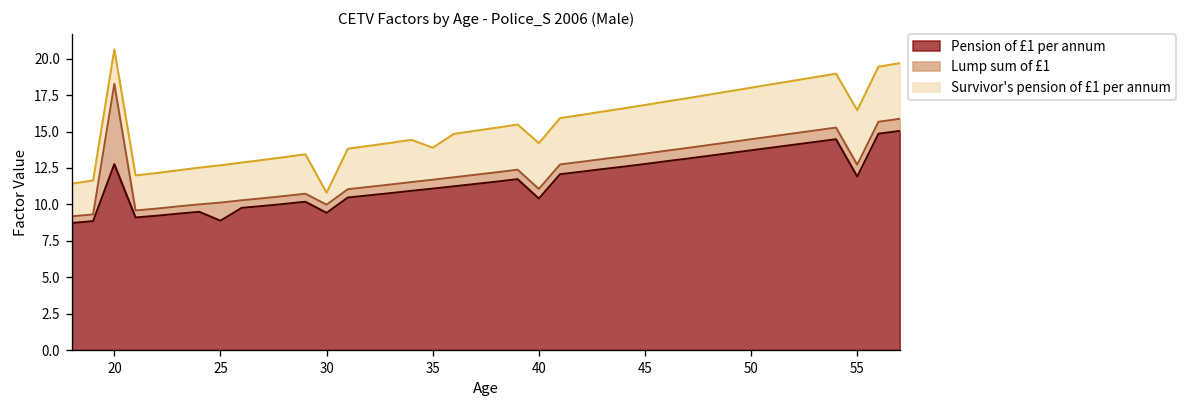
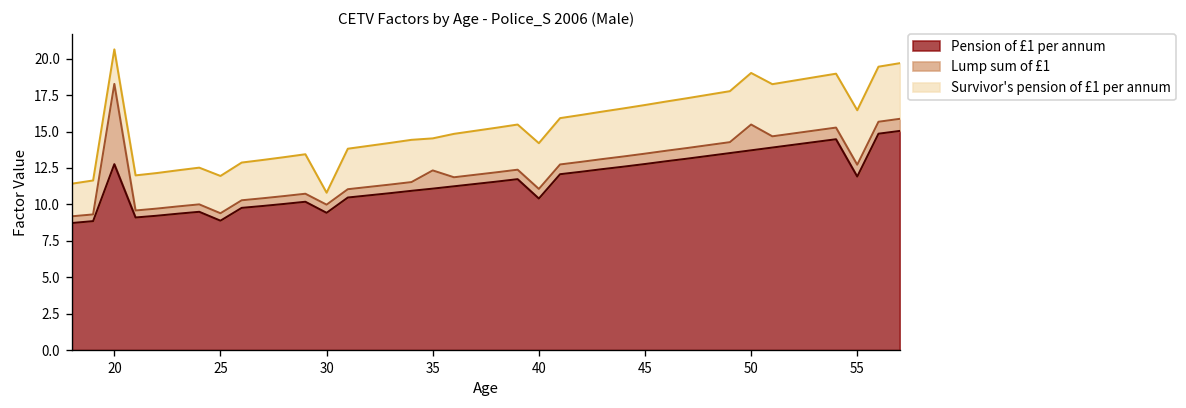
Lump sum of £1, 25: 1.2 -> 0.5
Lump sum of £1, 35: 0.6 -> 1.3
Lump sum of £1, 50: 0.8 -> 1.8
